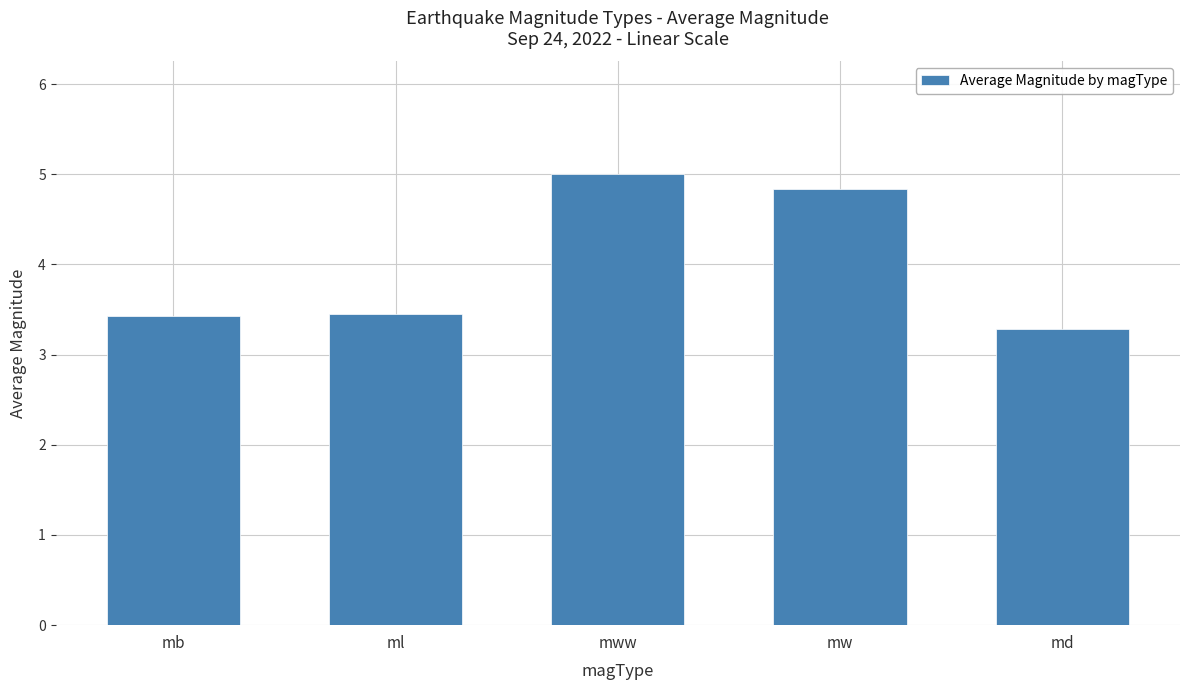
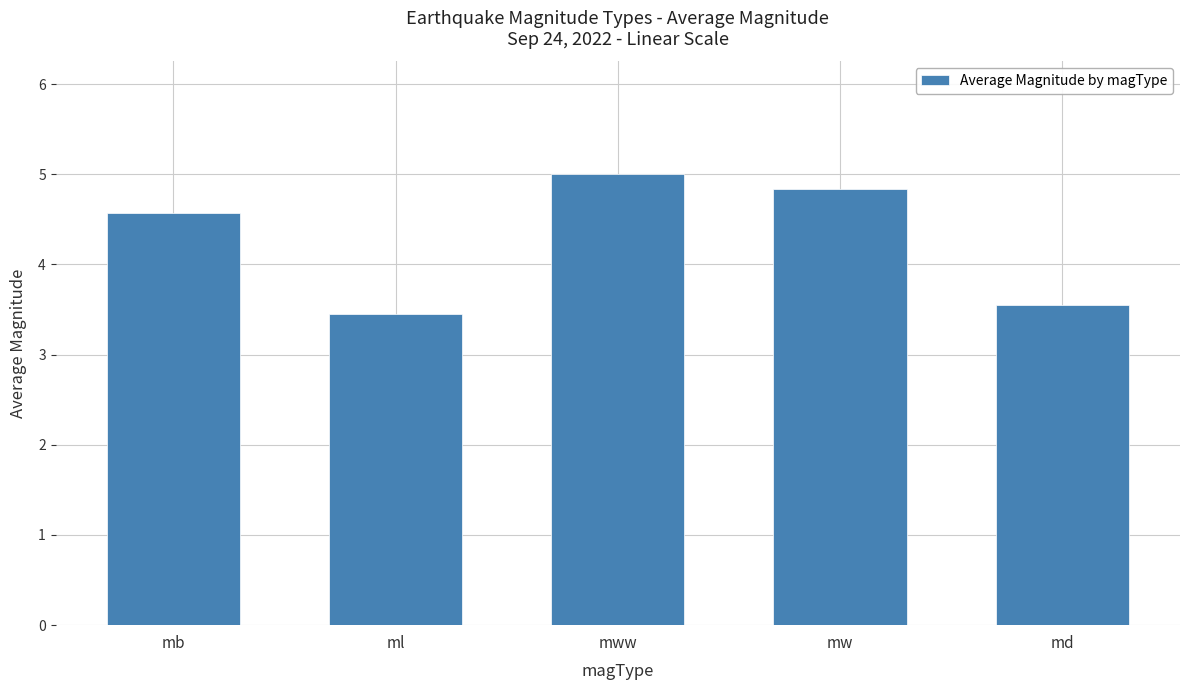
mb: 3.4 -> 4.6
md: 3.3 -> 3.6
